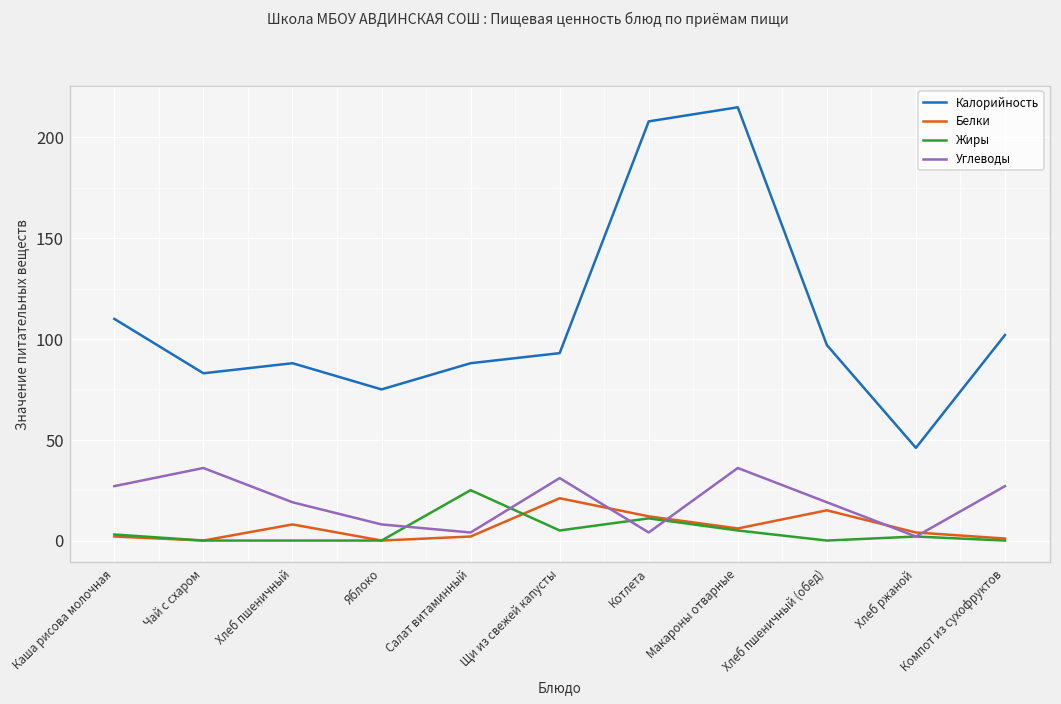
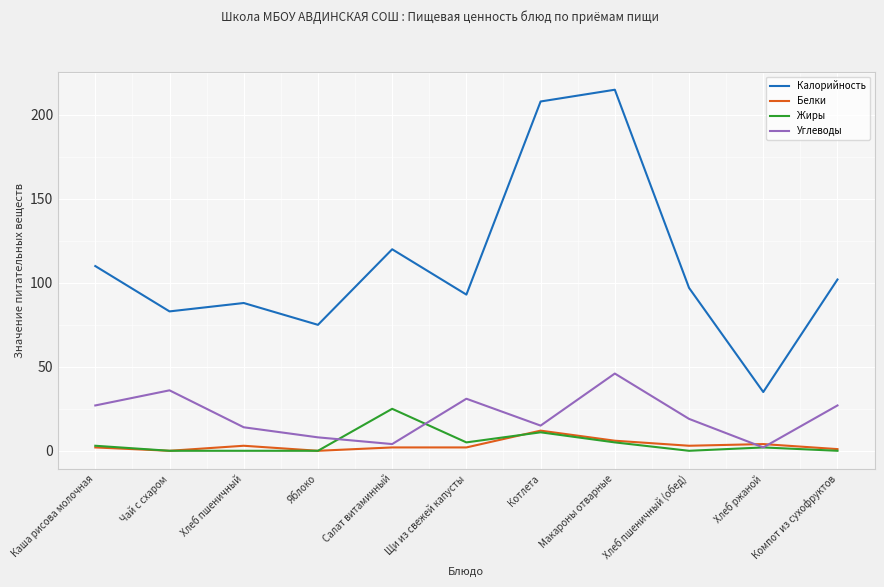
Белки, Хлеб пшеничный: 8 -> 3
Углеводы, Хлеб пшеничный: 19 -> 14
Калорийность, Салат витаминный: 88 -> 120
Белки, Щи из свежей капусты: 21 -> 2
Углеводы, Котлета: 4 -> 15
Углеводы, Макароны отварные: 36 -> 46
Белки, Хлеб пшеничный (обед): 15 -> 3
Калорийность, Хлеб ржаной: 46 -> 35
